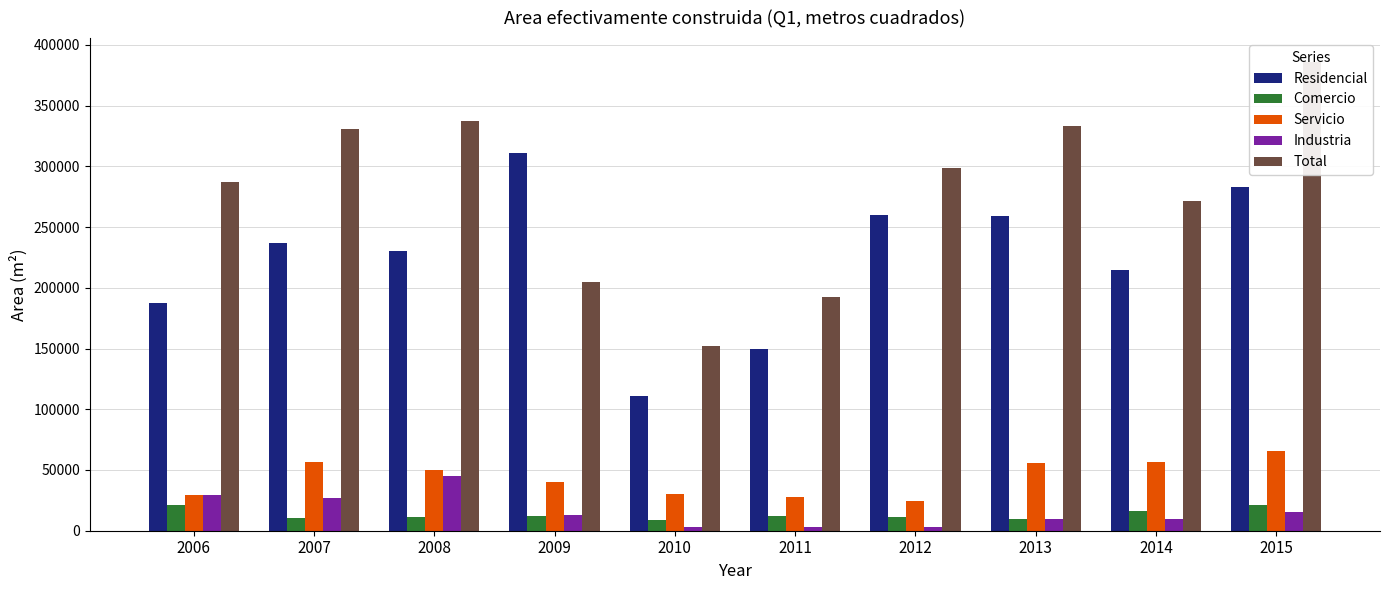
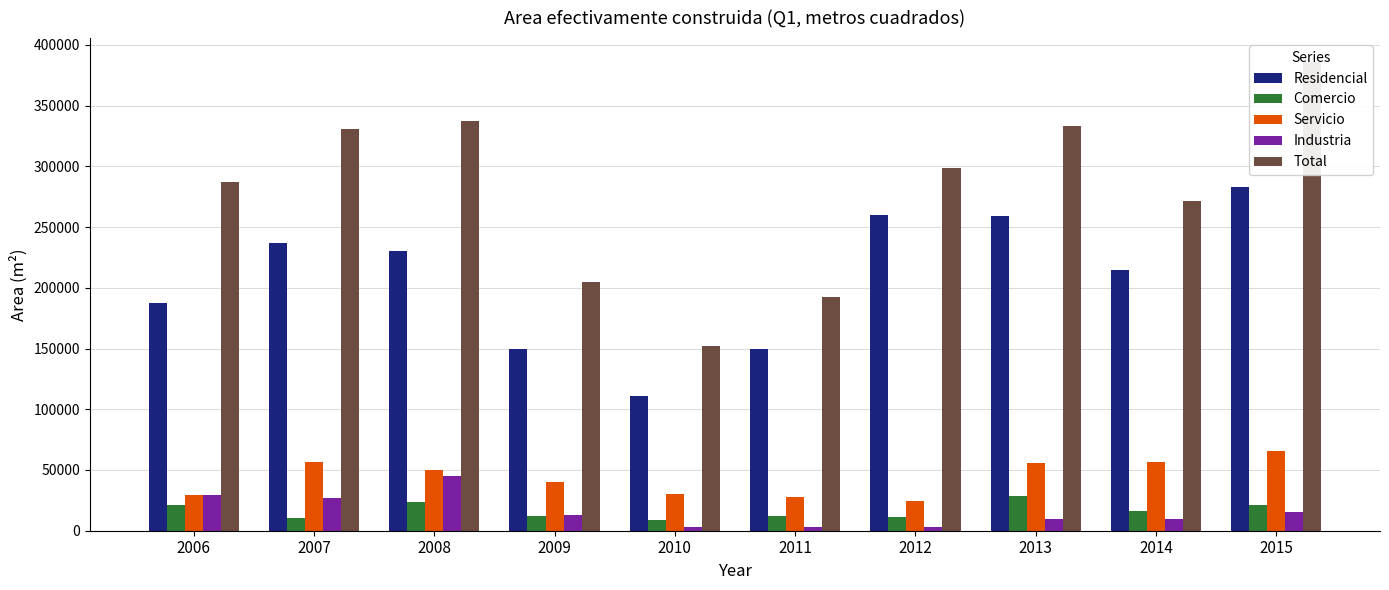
Comercio, 2008: 12000 -> 23000
Residencial, 2009: 311000 -> 149000
Comercio, 2013: 10000 -> 28000
